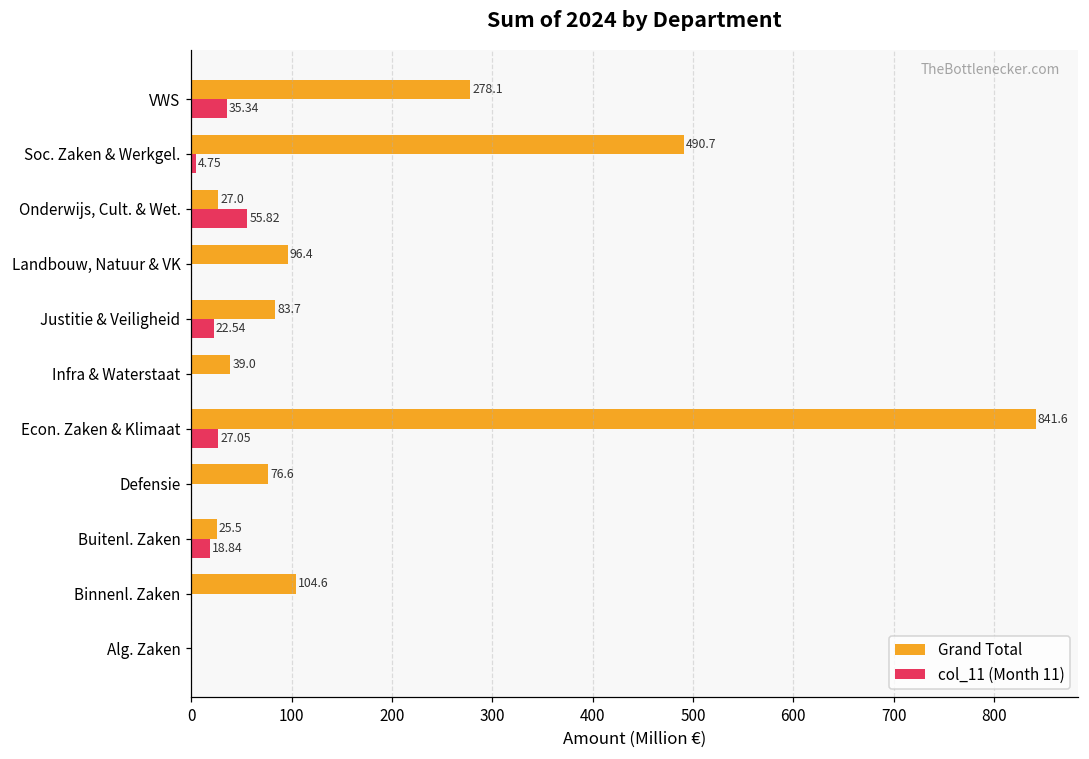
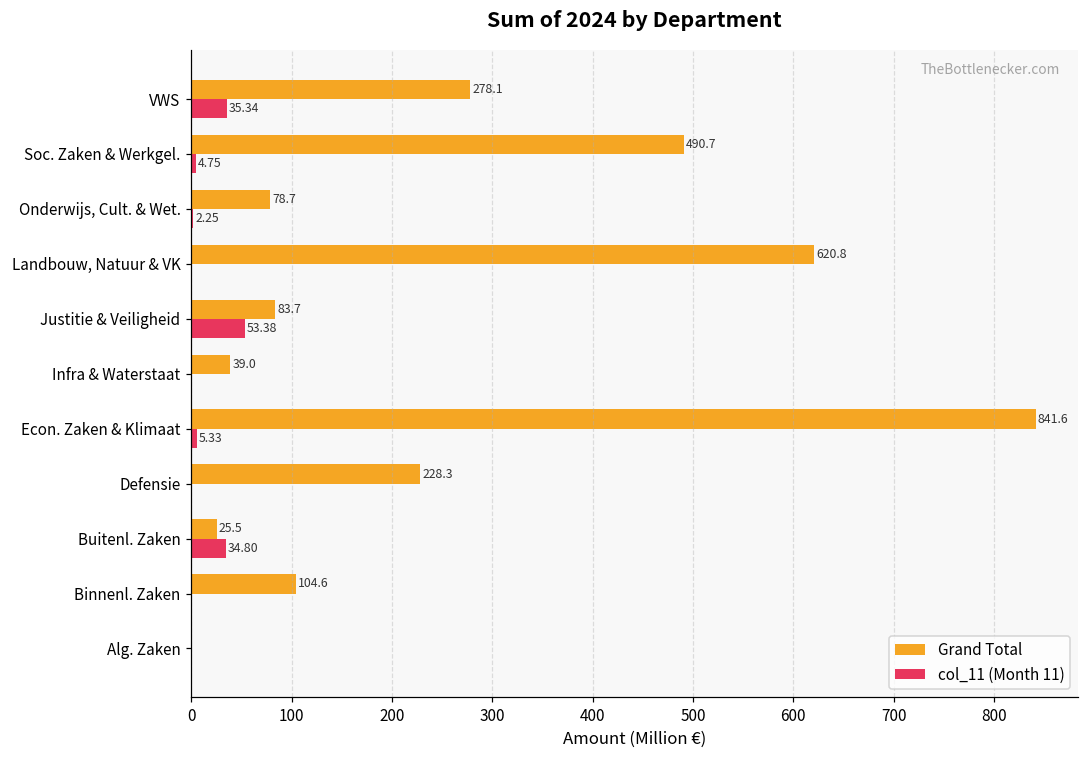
Grand Total, Onderwijs, Cult. & Wet.: 27.0 -> 78.7
col_11 (Month 11), Onderwijs, Cult. & Wet.: 55.82 -> 2.25
Grand Total, Landbouw, Natuur & VK: 96.4 -> 620.8
col_11 (Month 11), Justitie & Veiligheid: 22.54 -> 53.38
col_11 (Month 11), Econ. Zaken & Klimaat: 27.05 -> 5.33
Grand Total, Defensie: 76.6 -> 228.3
col_11 (Month 11), Buitenl. Zaken: 18.84 -> 34.80
